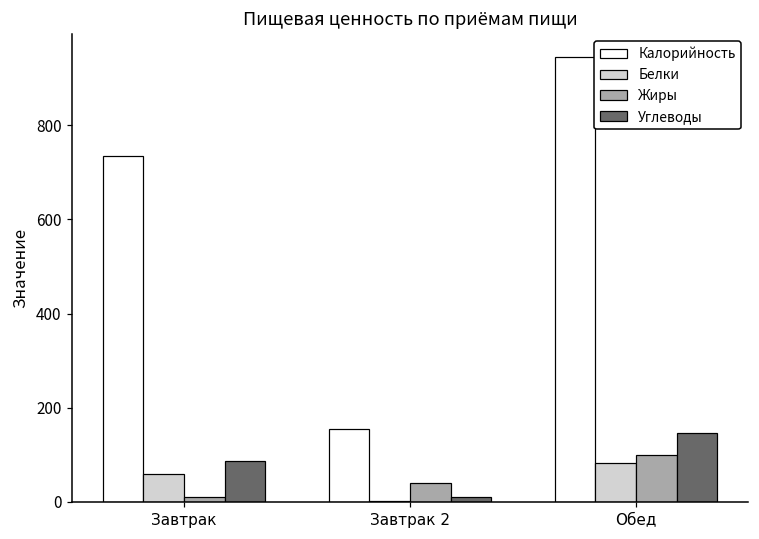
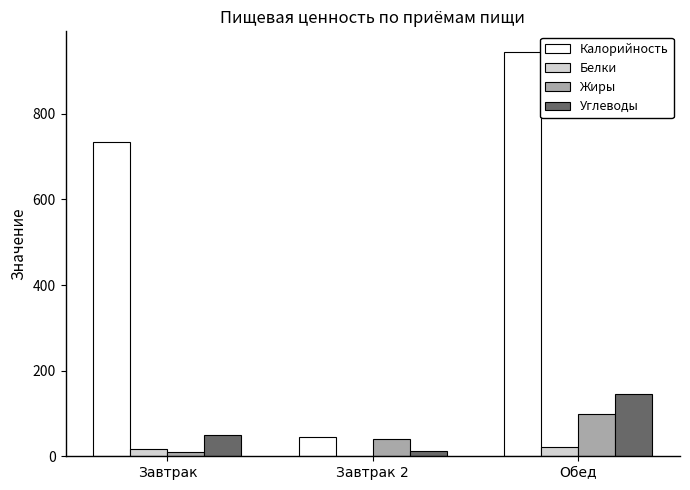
Белки, Завтрак: 60 -> 20
Углеводы, Завтрак: 90 -> 50
Калорийность, Завтрак 2: 160 -> 50
Белки, Обед: 80 -> 20
